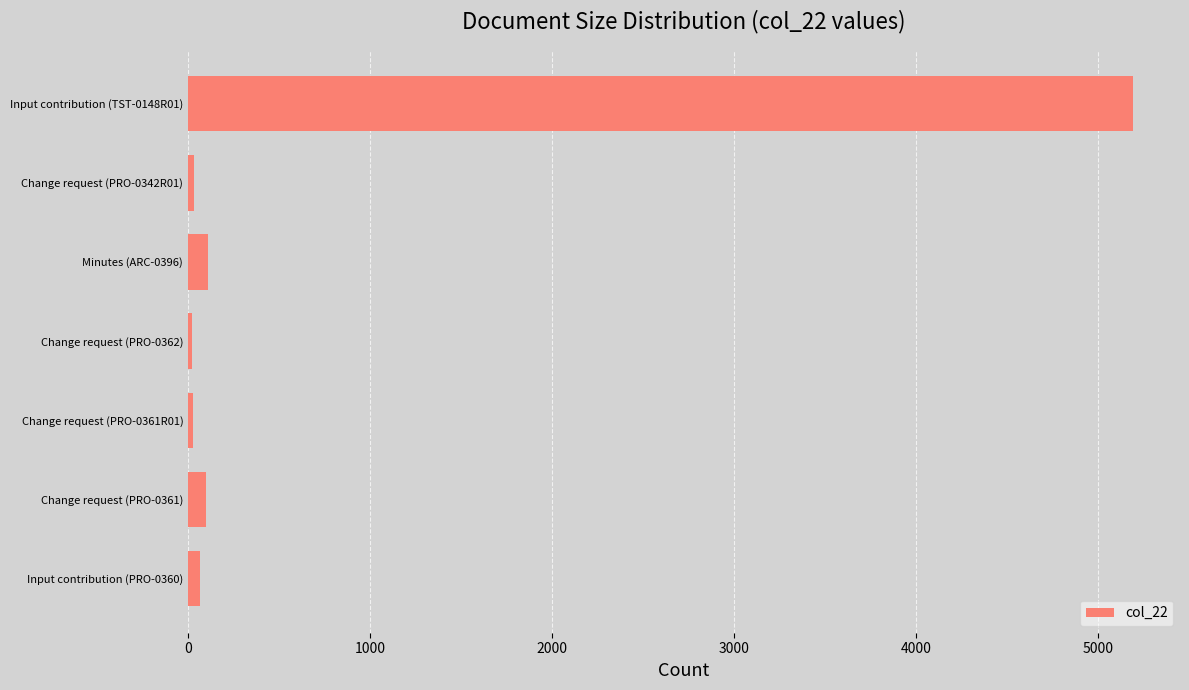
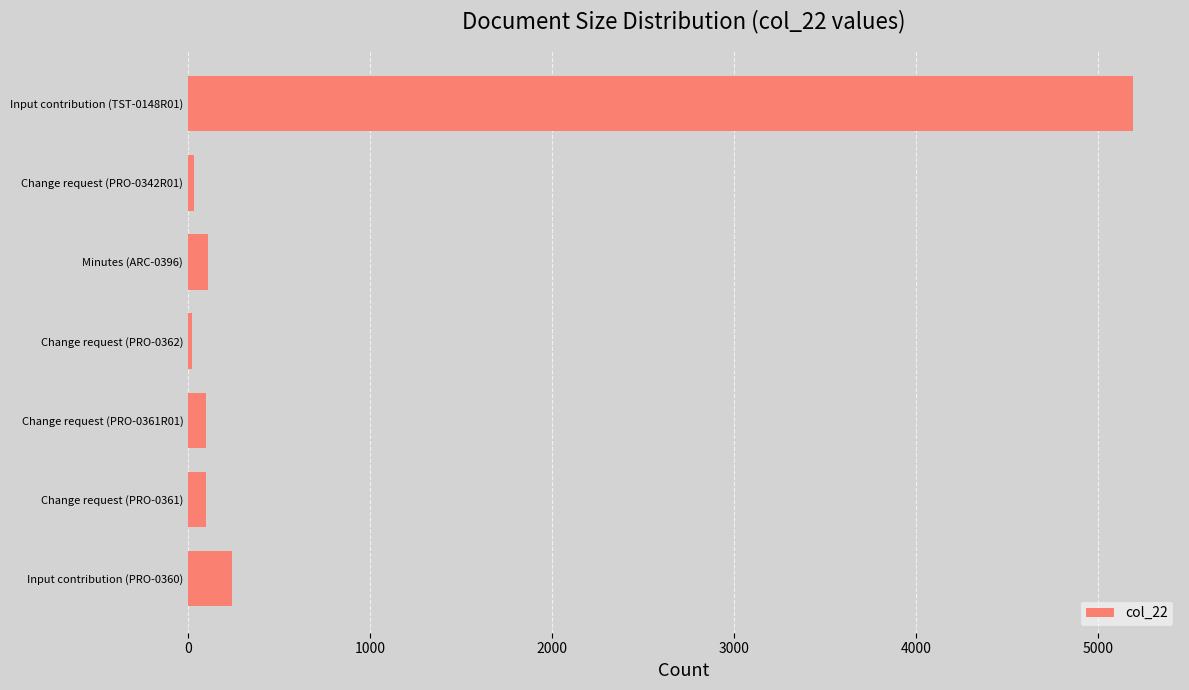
Change request (PRO-0361R01): 30 -> 100
Input contribution (PRO-0360): 70 -> 240
